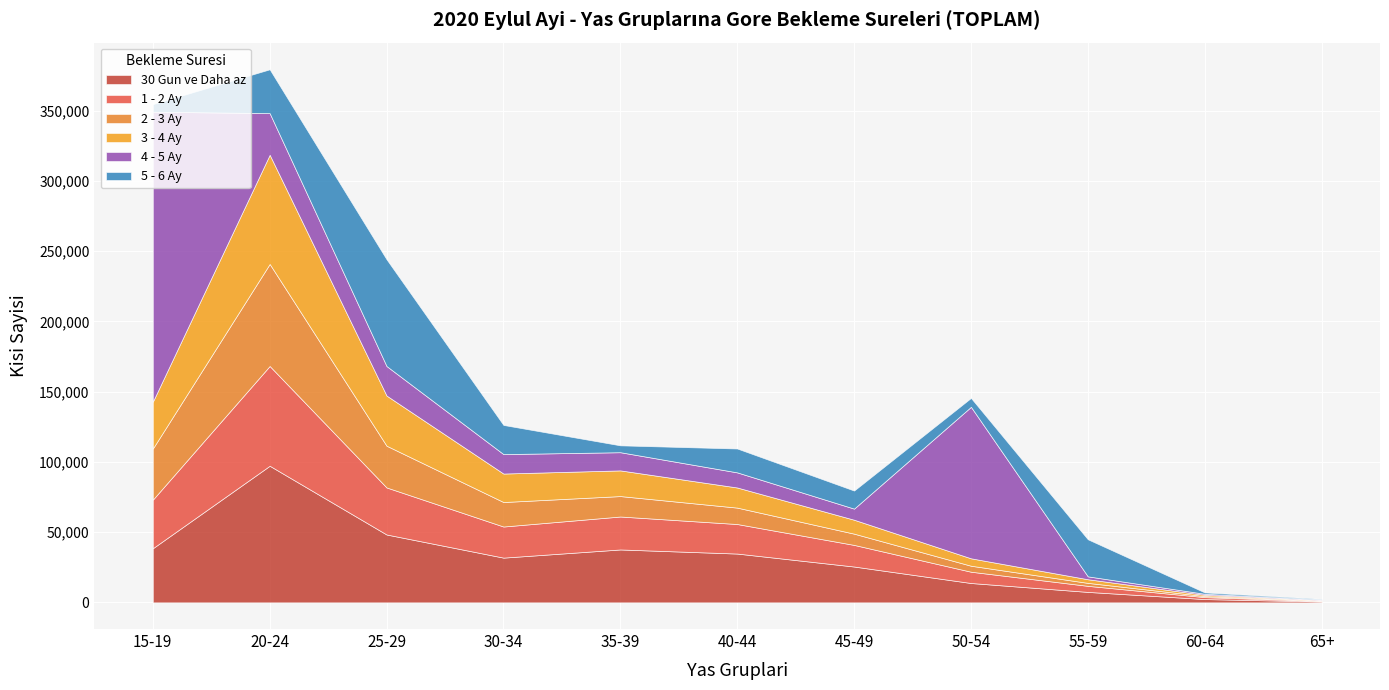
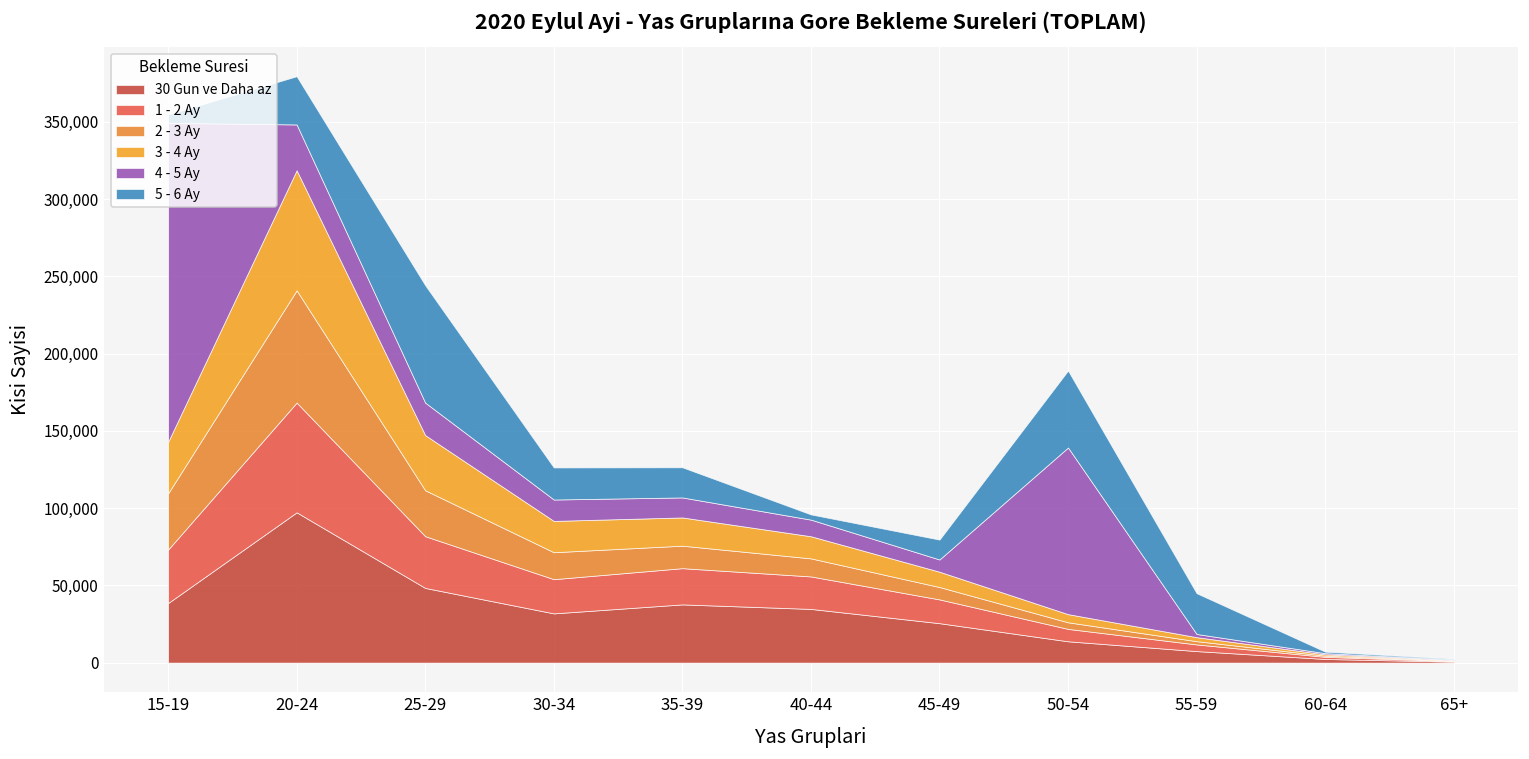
5 - 6 Ay, 35-39: 5,000 -> 20,000
5 - 6 Ay, 40-44: 17,000 -> 3,000
5 - 6 Ay, 50-54: 6,000 -> 50,000
